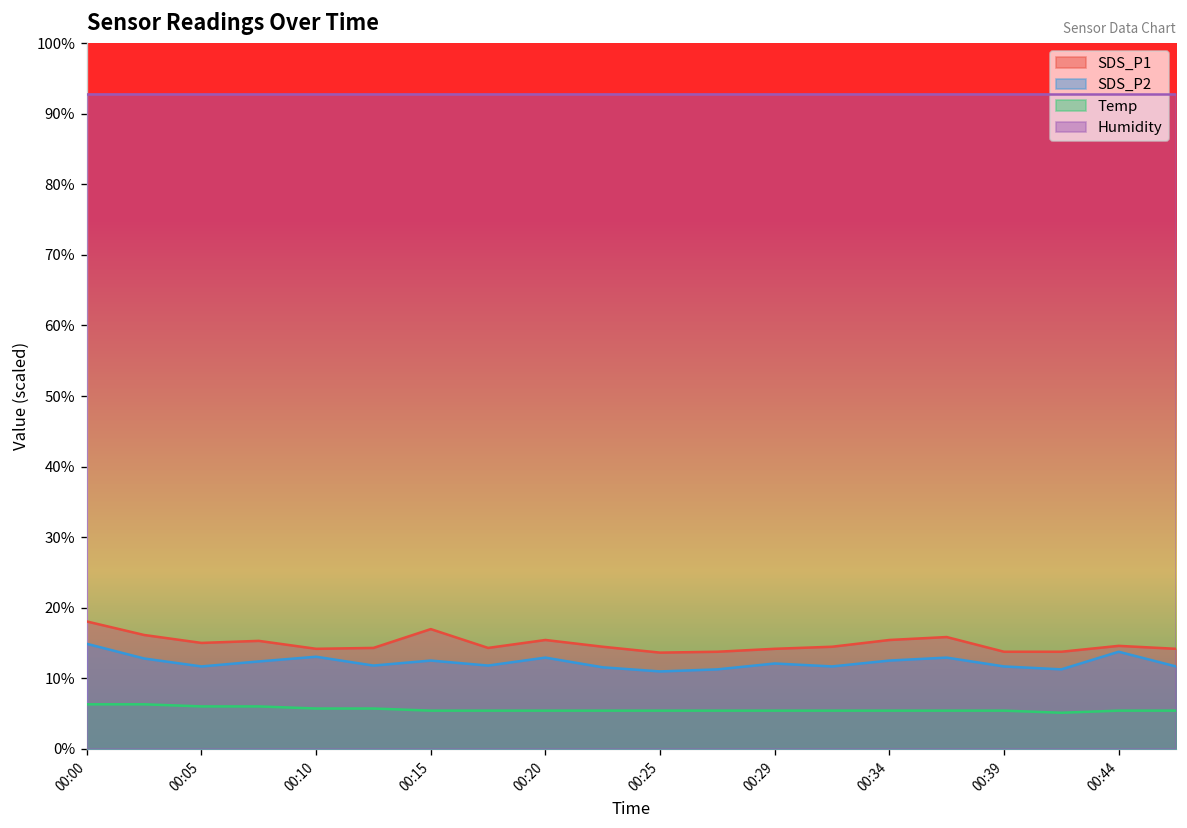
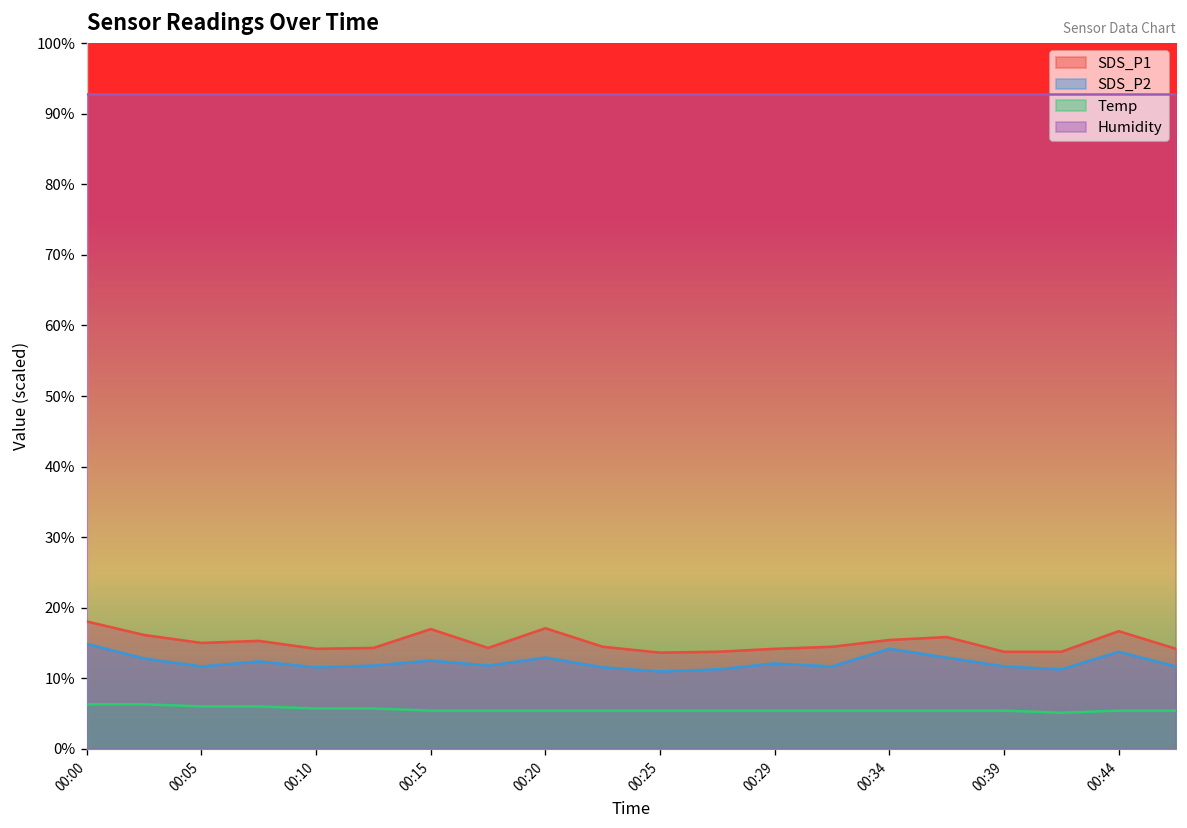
SDS_P2, 00:10: 13% -> 12%
SDS_P1, 00:20: 15% -> 17%
SDS_P2, 00:34: 13% -> 14%
SDS_P1, 00:44: 15% -> 17%
